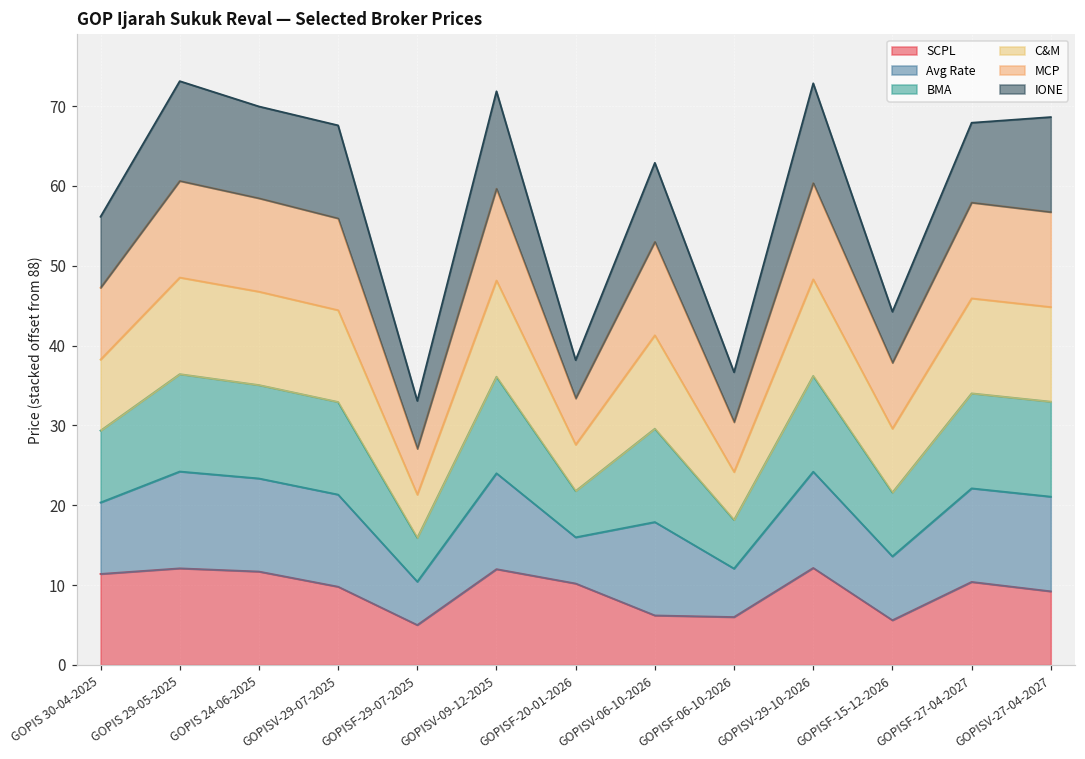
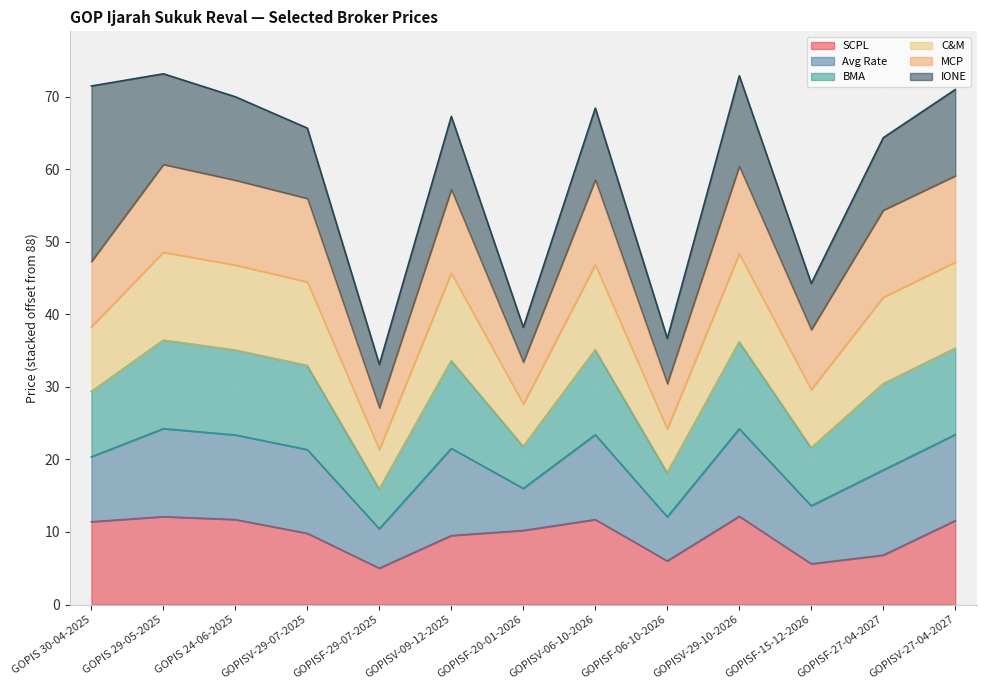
IONE, GOPIS 30-04-2025: 9 -> 24
IONE, GOPISV-29-07-2025: 12 -> 10
SCPL, GOPISV-09-12-2025: 12 -> 10
IONE, GOPISV-09-12-2025: 12 -> 10
SCPL, GOPISV-06-10-2026: 6 -> 12
SCPL, GOPISF-27-04-2027: 10 -> 7
SCPL, GOPISV-27-04-2027: 9 -> 12
